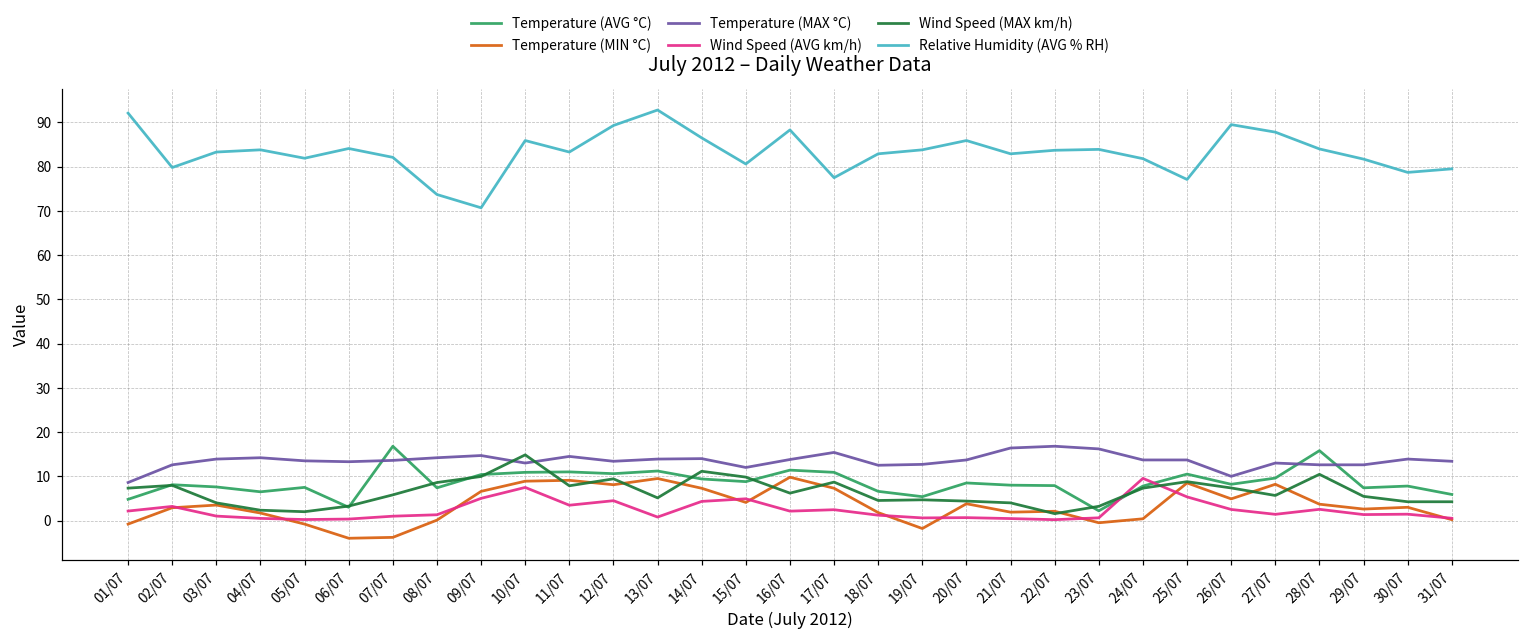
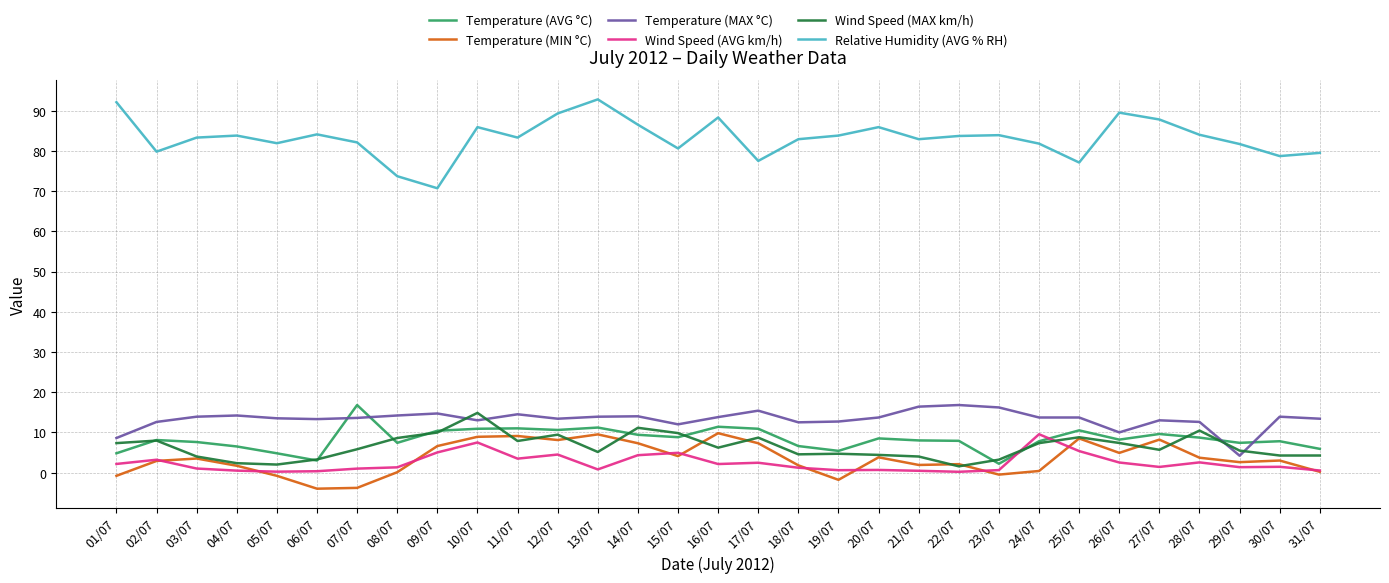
Temperature (AVG °C), 05/07: 8 -> 5
Temperature (AVG °C), 28/07: 16 -> 9
Temperature (MAX °C), 29/07: 13 -> 4
